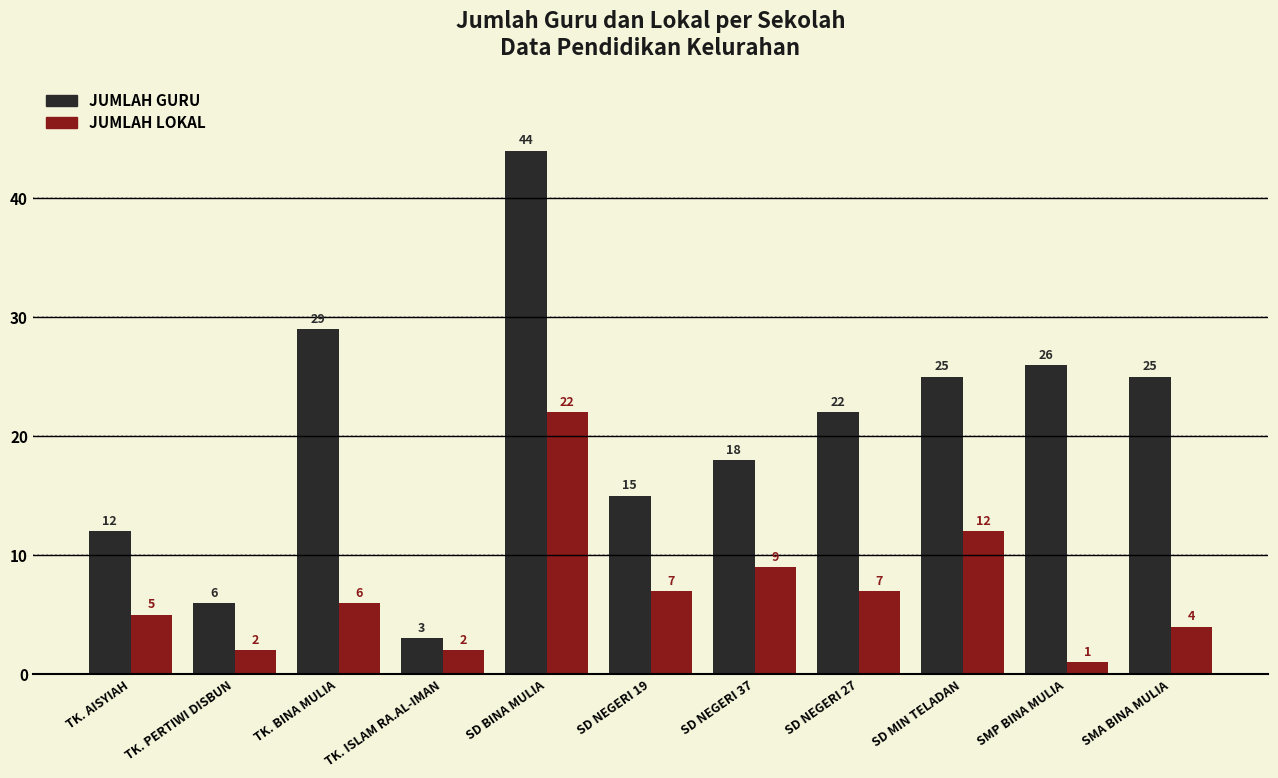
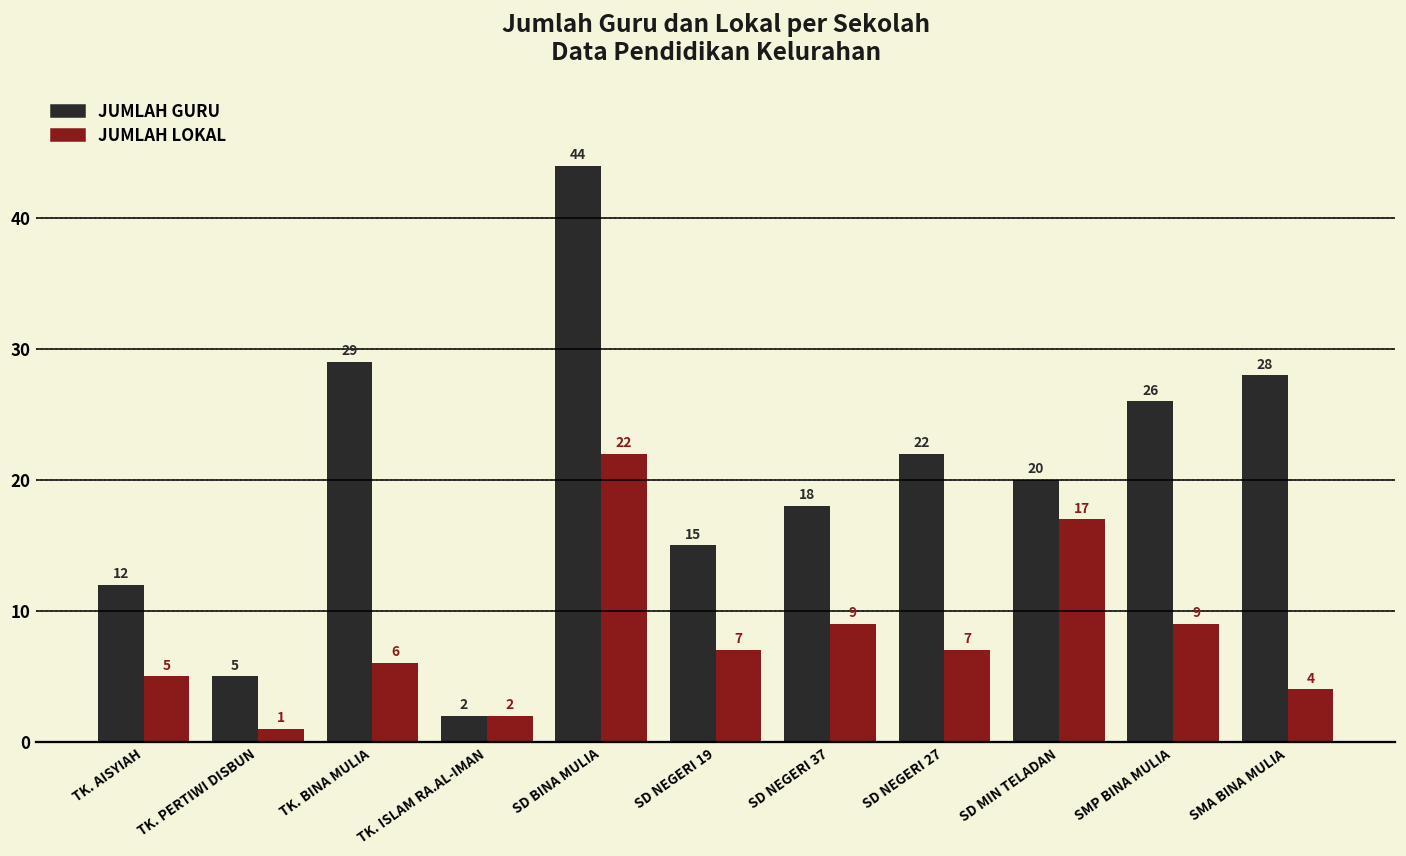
JUMLAH GURU, TK. PERTIWI DISBUN: 6 -> 5
JUMLAH LOKAL, TK. PERTIWI DISBUN: 2 -> 1
JUMLAH GURU, TK. ISLAM RA.AL-IMAN: 3 -> 2
JUMLAH GURU, SD MIN TELADAN: 25 -> 20
JUMLAH LOKAL, SD MIN TELADAN: 12 -> 17
JUMLAH LOKAL, SMP BINA MULIA: 1 -> 9
JUMLAH GURU, SMA BINA MULIA: 25 -> 28
